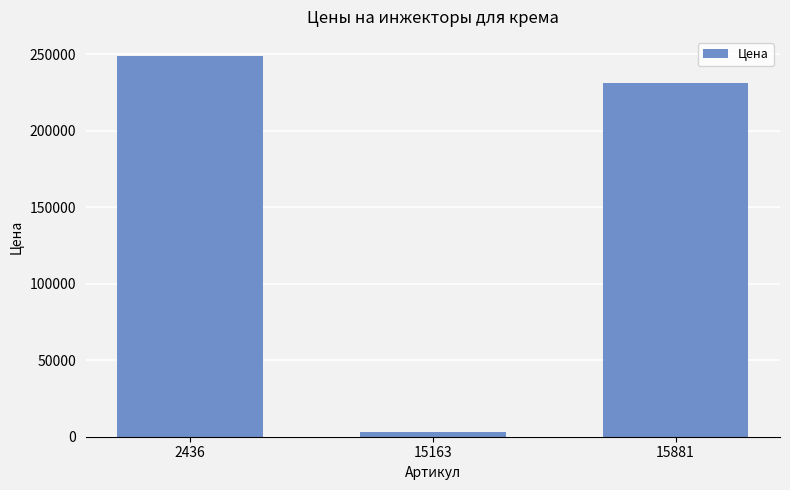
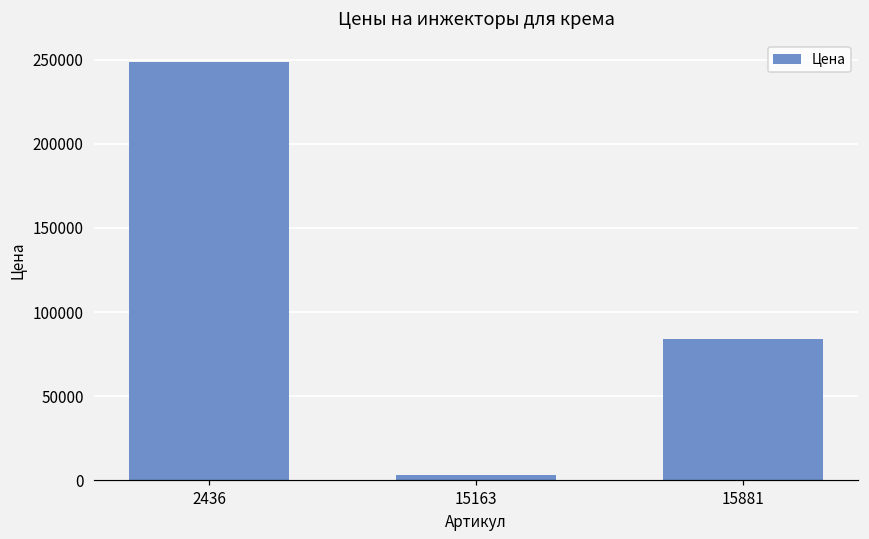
15881: 231000 -> 84000
